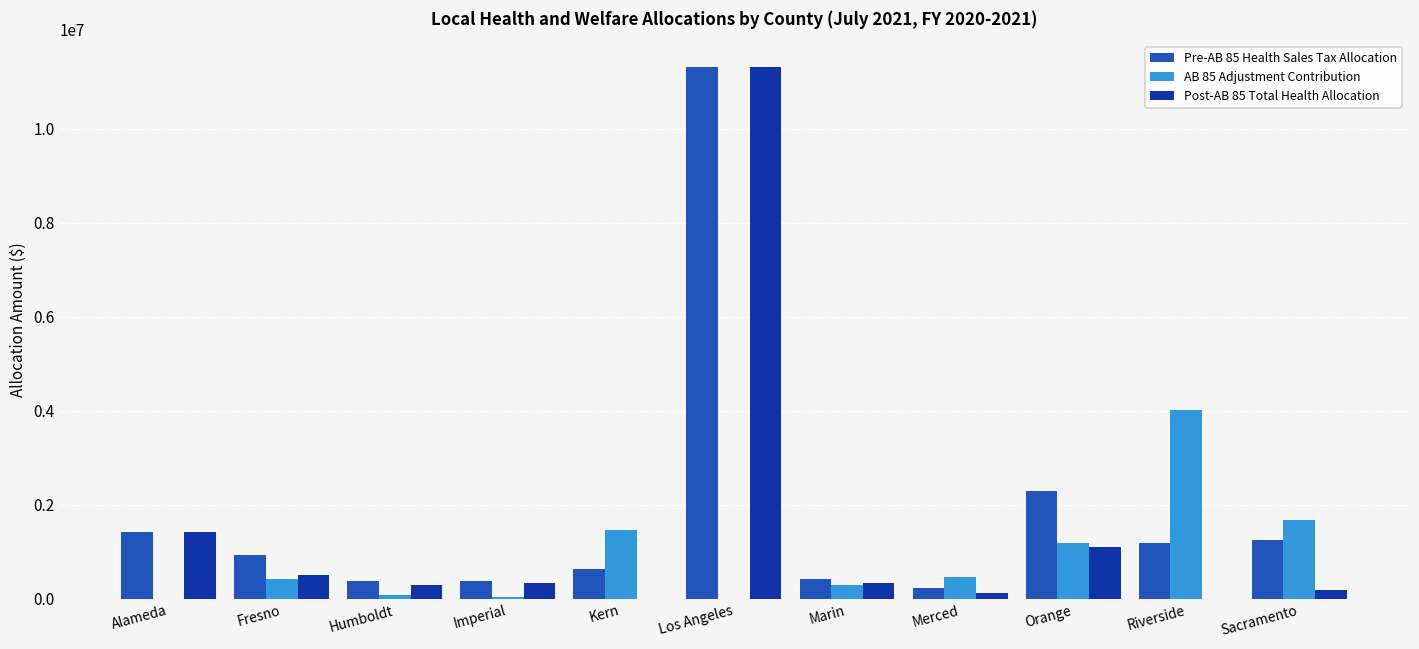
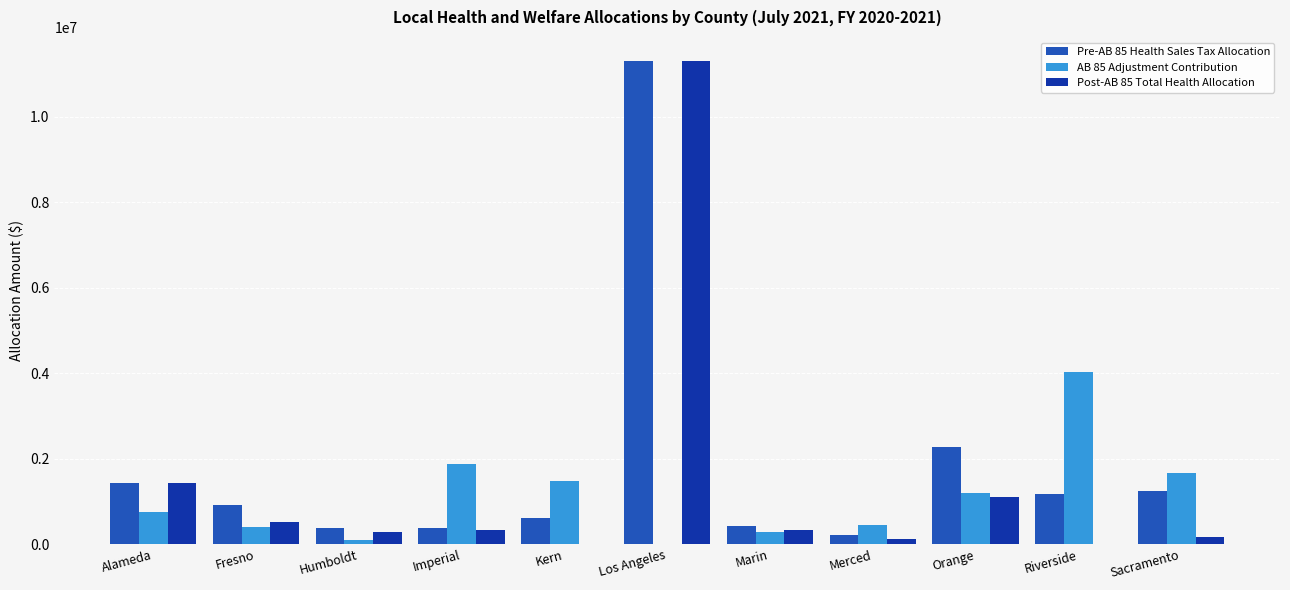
AB 85 Adjustment Contribution, Alameda: 0 -> 800000
AB 85 Adjustment Contribution, Imperial: 0 -> 1900000
